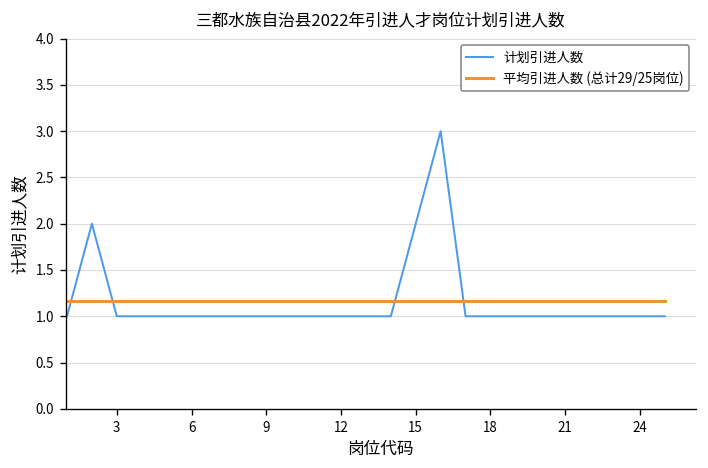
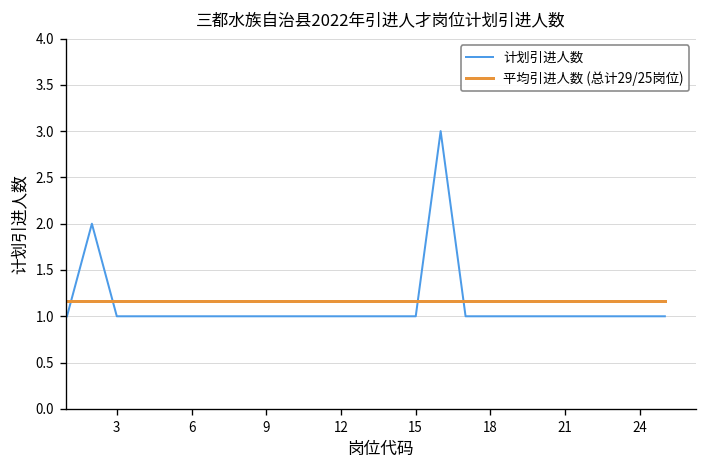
计划引进人数, 15: 2 -> 1
